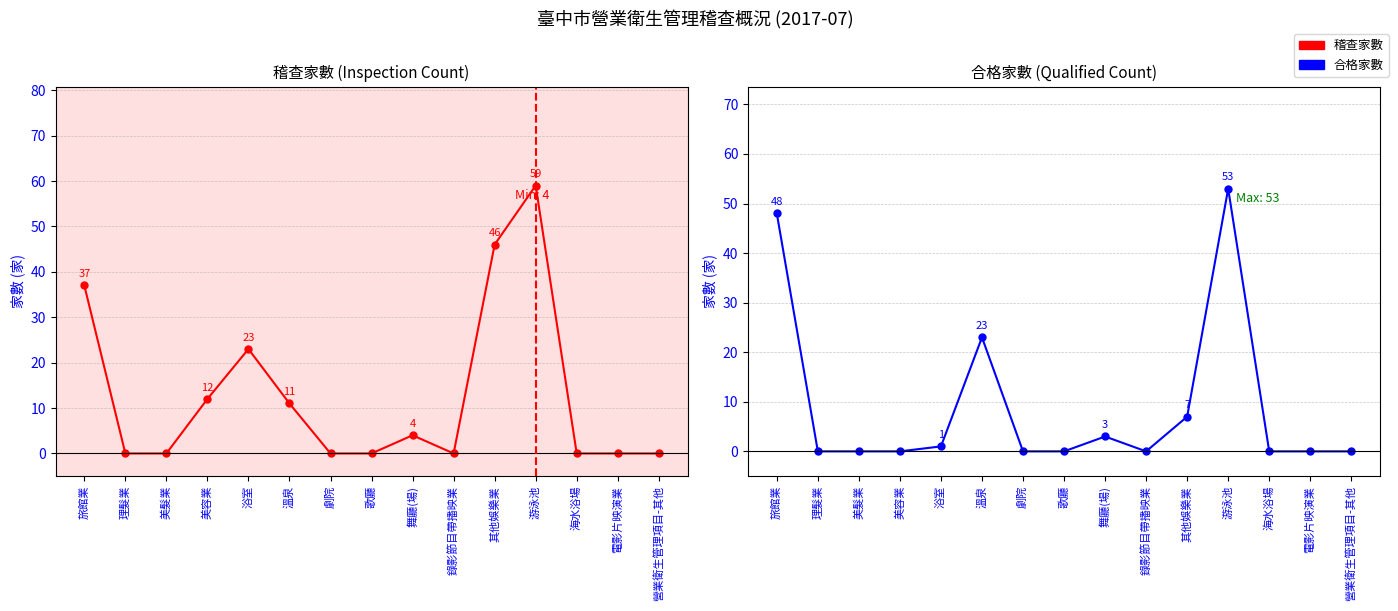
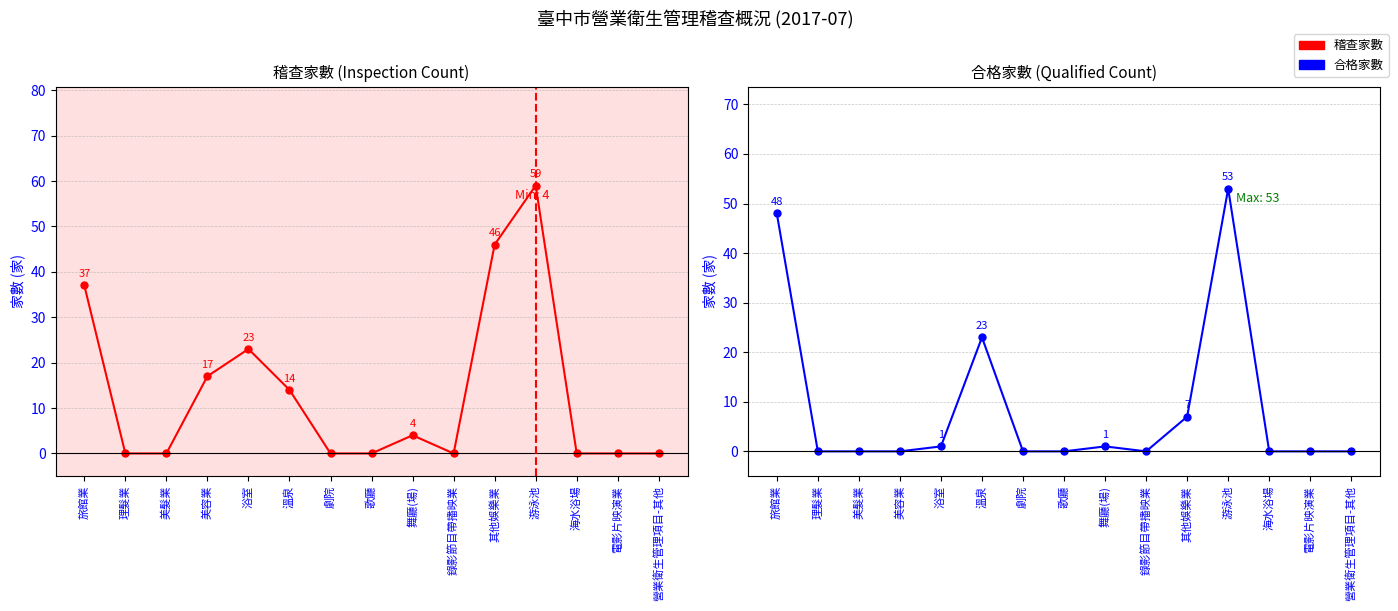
稽查家數 (Inspection Count), 美容業: 12 -> 17
稽查家數 (Inspection Count), 溫泉: 11 -> 14
合格家數 (Qualified Count), 舞廳(場): 3 -> 1
